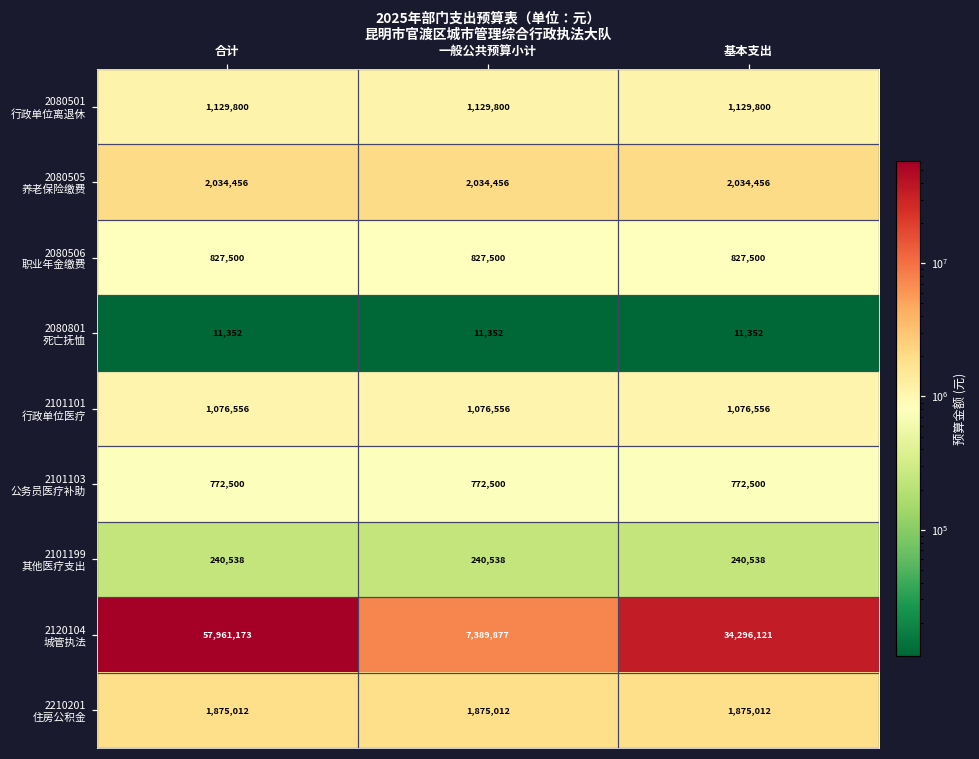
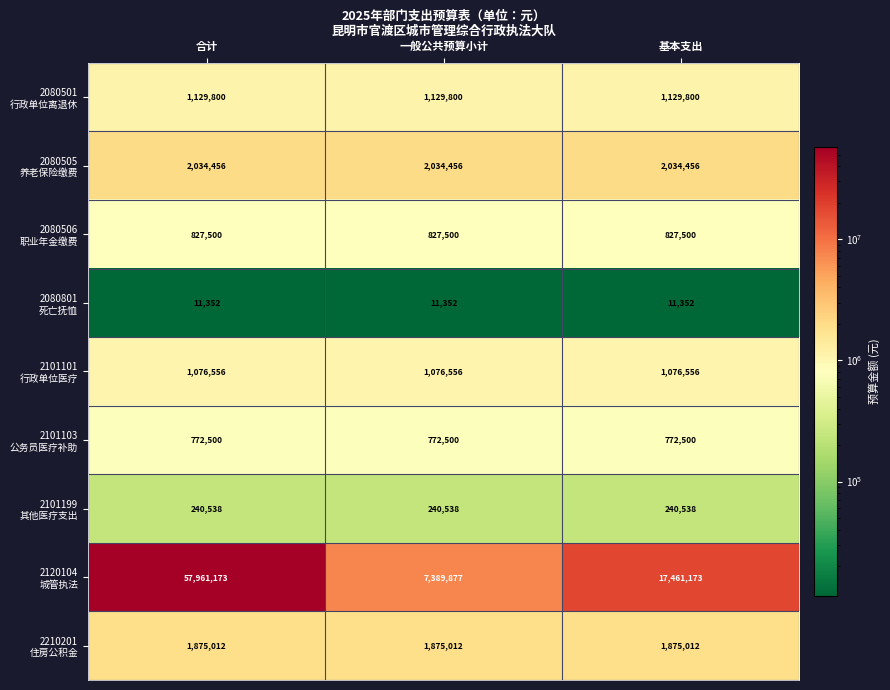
2120104 城管执法, 基本支出: 34,296,121 -> 17,461,173
